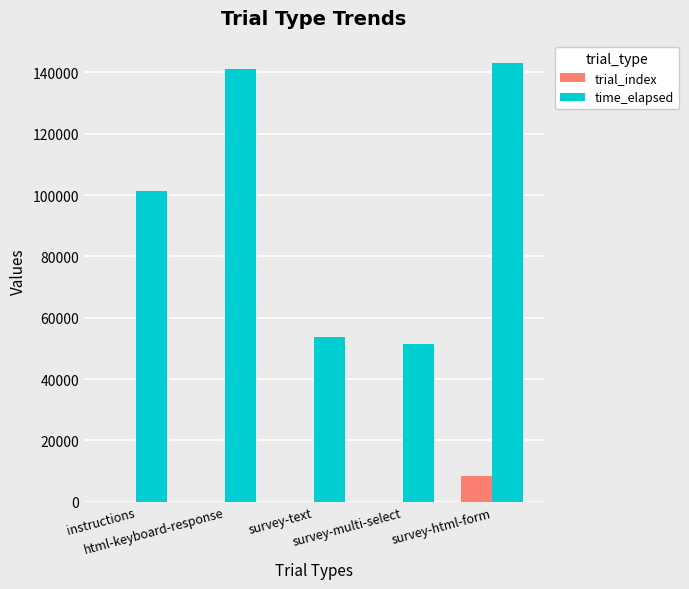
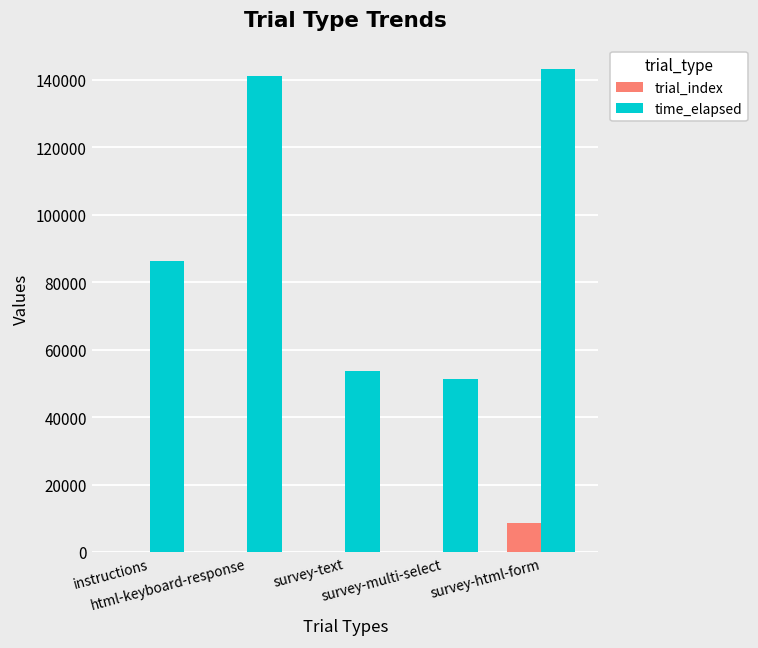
time_elapsed, instructions: 101000 -> 86000
